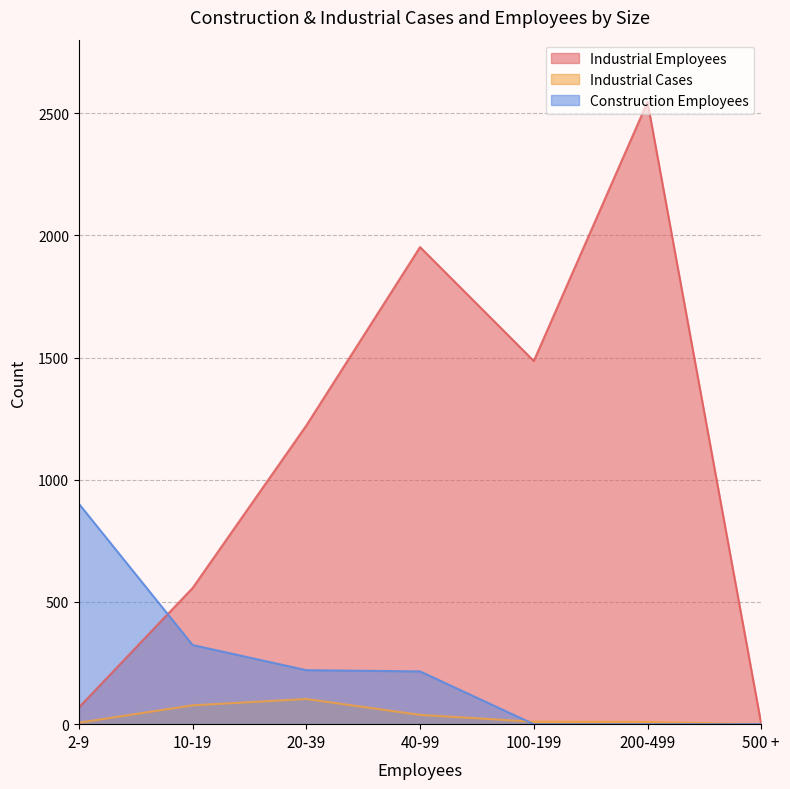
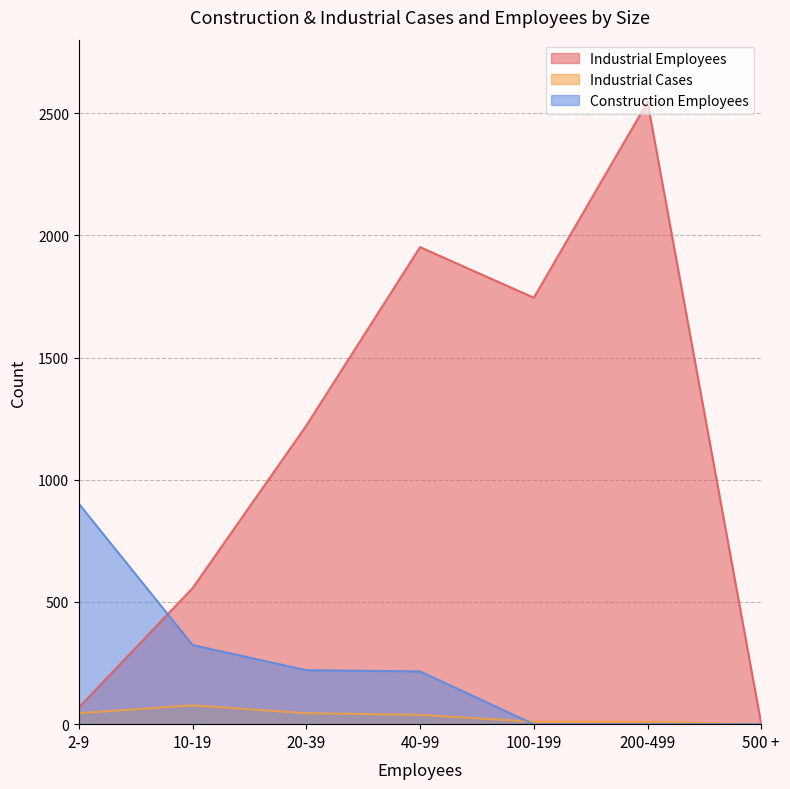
Industrial Cases, 2-9: 10 -> 50
Industrial Cases, 20-39: 100 -> 50
Industrial Employees, 100-199: 1490 -> 1750
